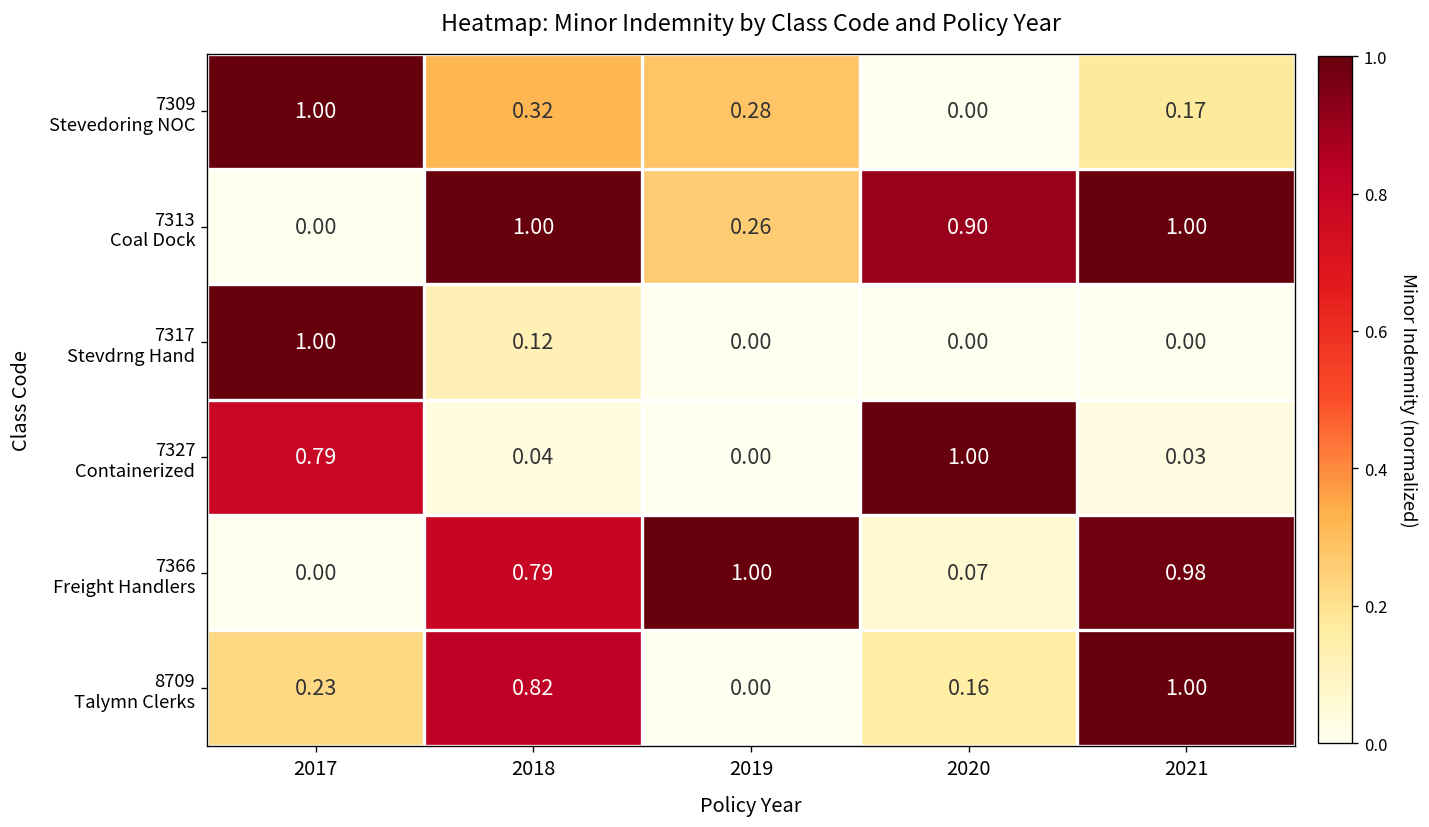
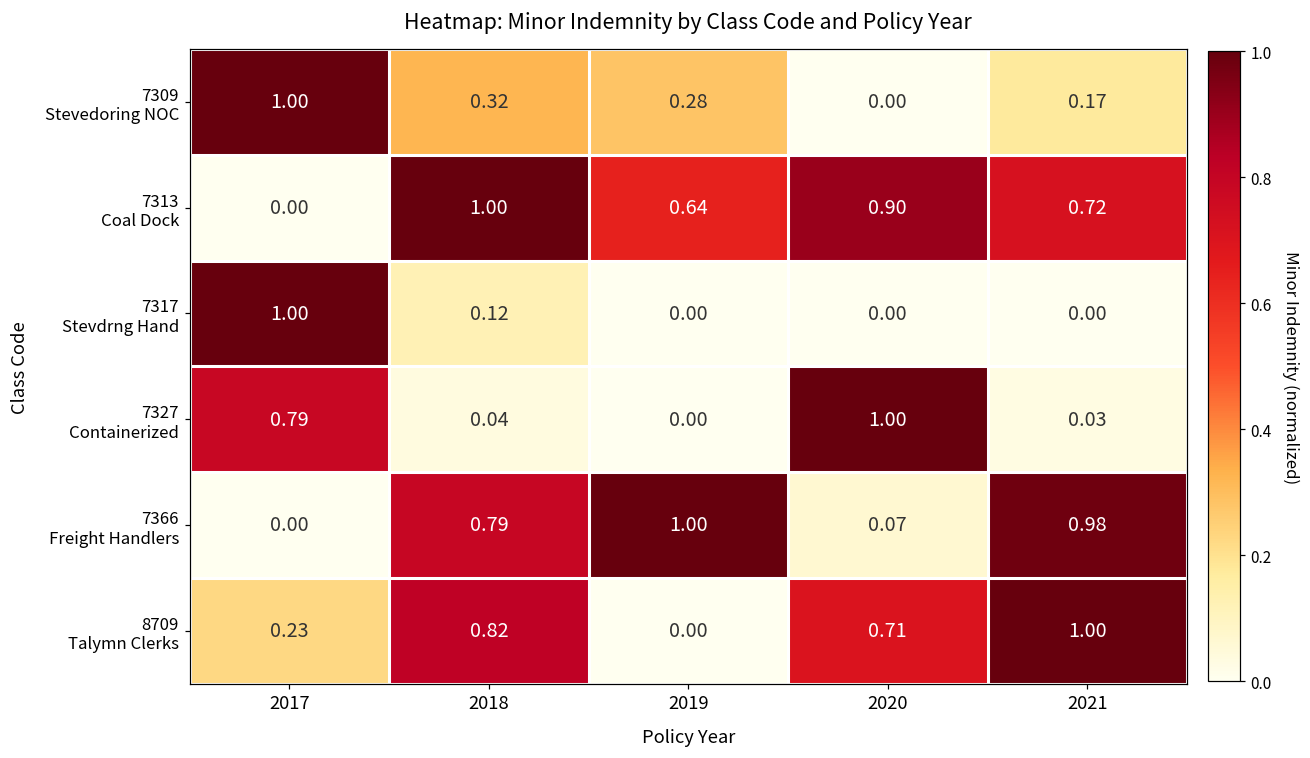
7313 Coal Dock, 2019: 0.26 -> 0.64
7313 Coal Dock, 2021: 1.00 -> 0.72
8709 Talymn Clerks, 2020: 0.16 -> 0.71
